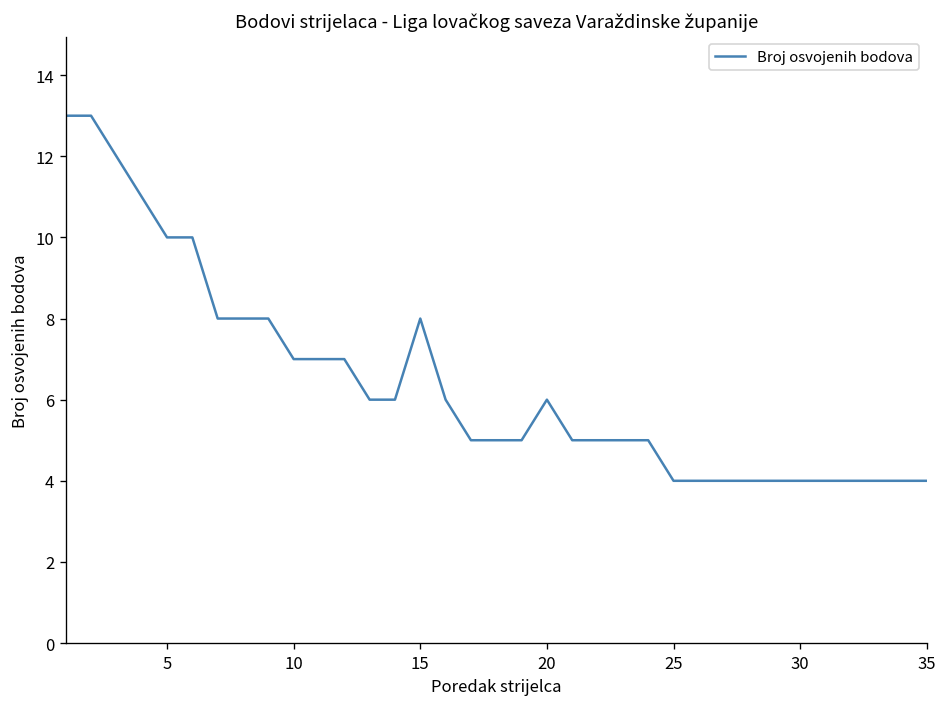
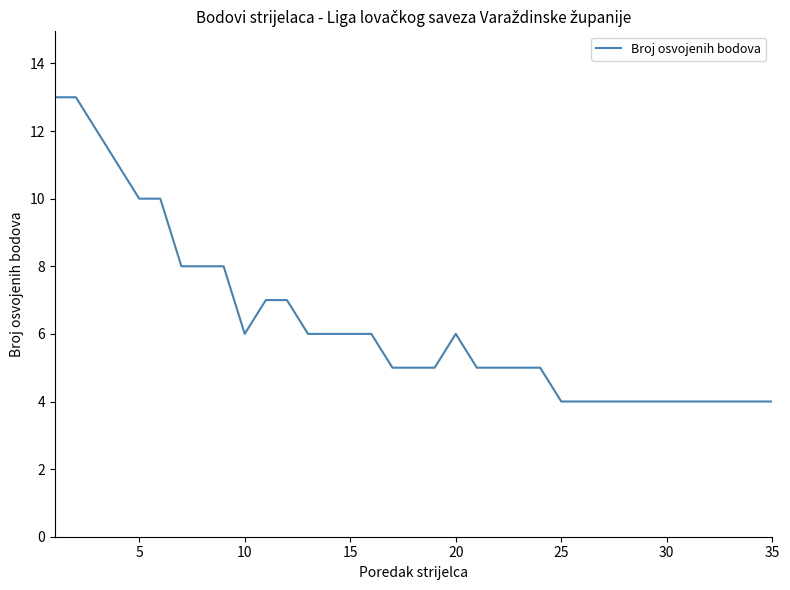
10: 7 -> 6
15: 8 -> 6
